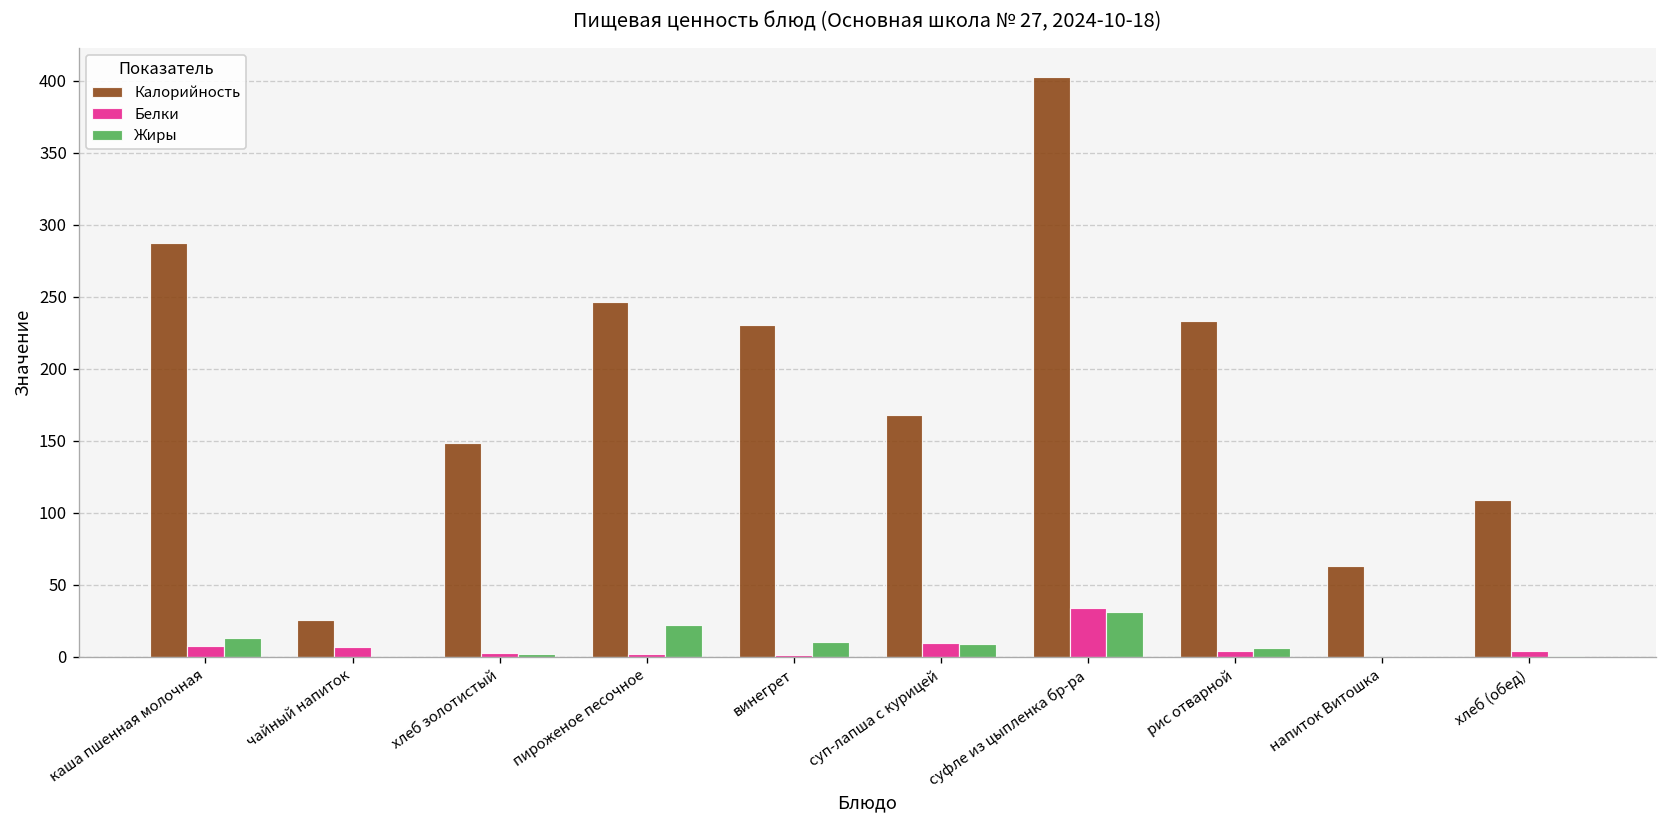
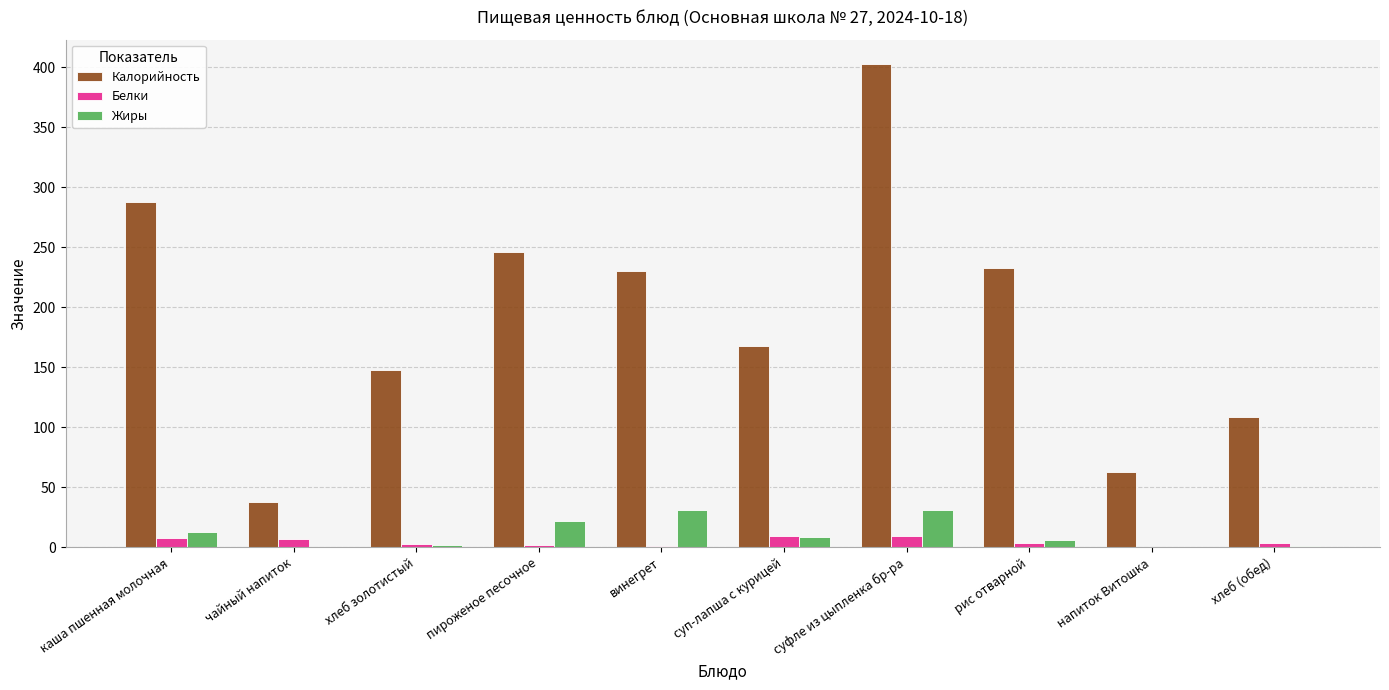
Калорийность, чайный напиток: 25 -> 38
Жиры, винегрет: 10 -> 32
Белки, суфле из цыпленка бр-ра: 34 -> 9
